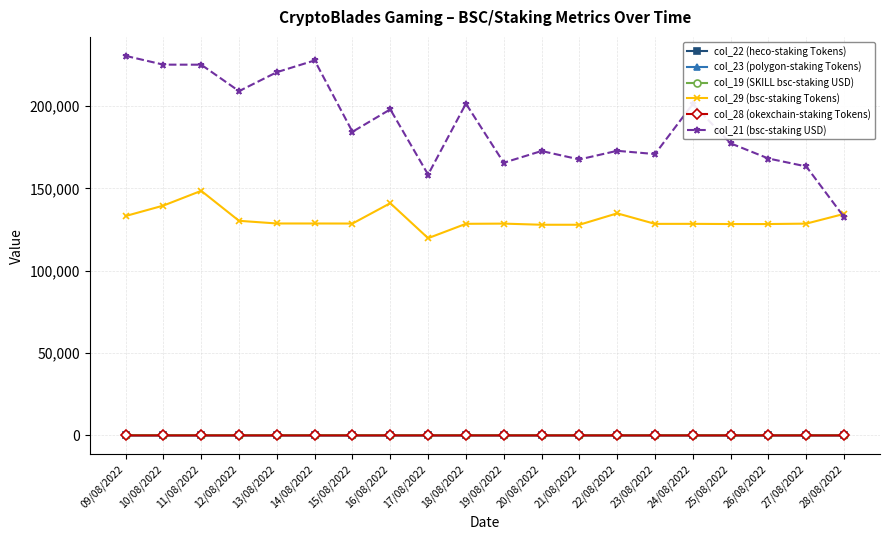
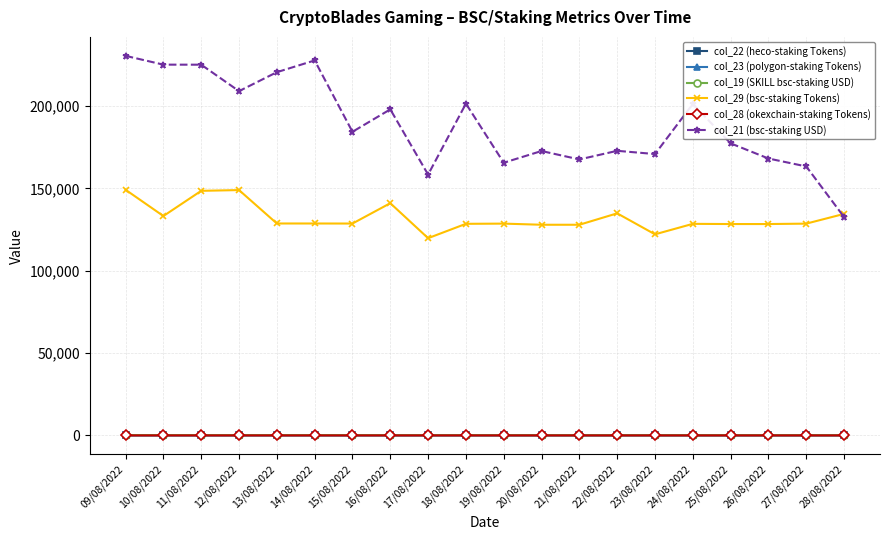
col_29 (bsc-staking Tokens), 09/08/2022: 133,000 -> 149,000
col_29 (bsc-staking Tokens), 10/08/2022: 140,000 -> 133,000
col_29 (bsc-staking Tokens), 12/08/2022: 130,000 -> 149,000
col_29 (bsc-staking Tokens), 23/08/2022: 129,000 -> 122,000
